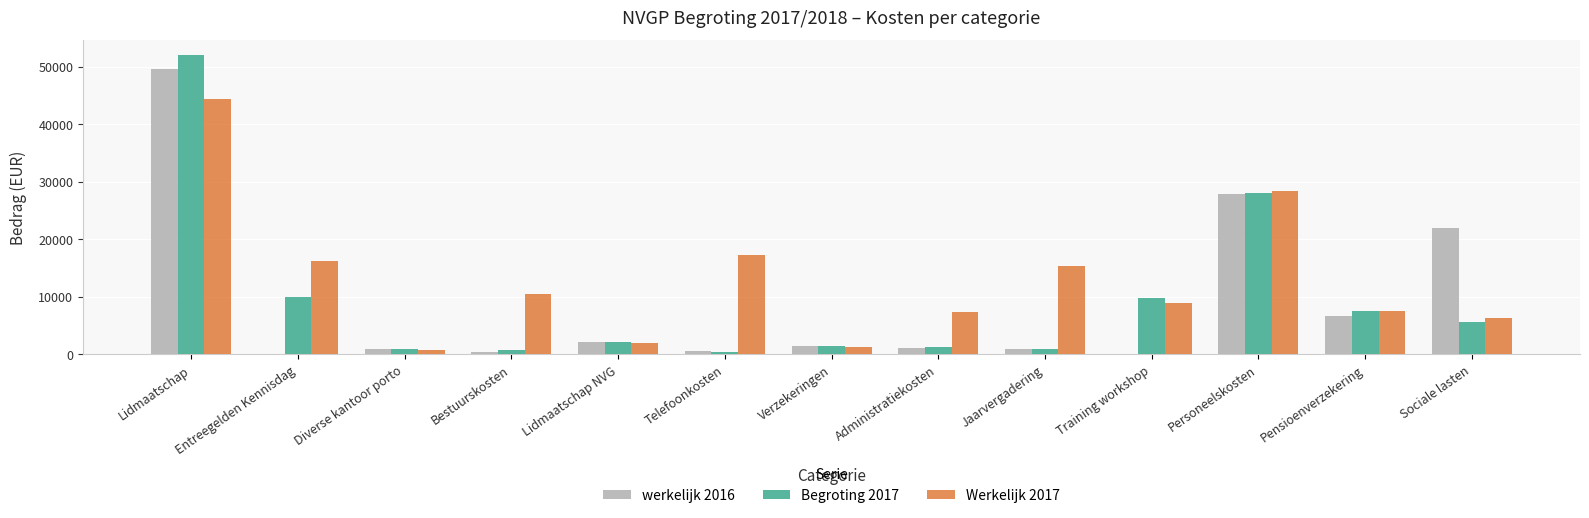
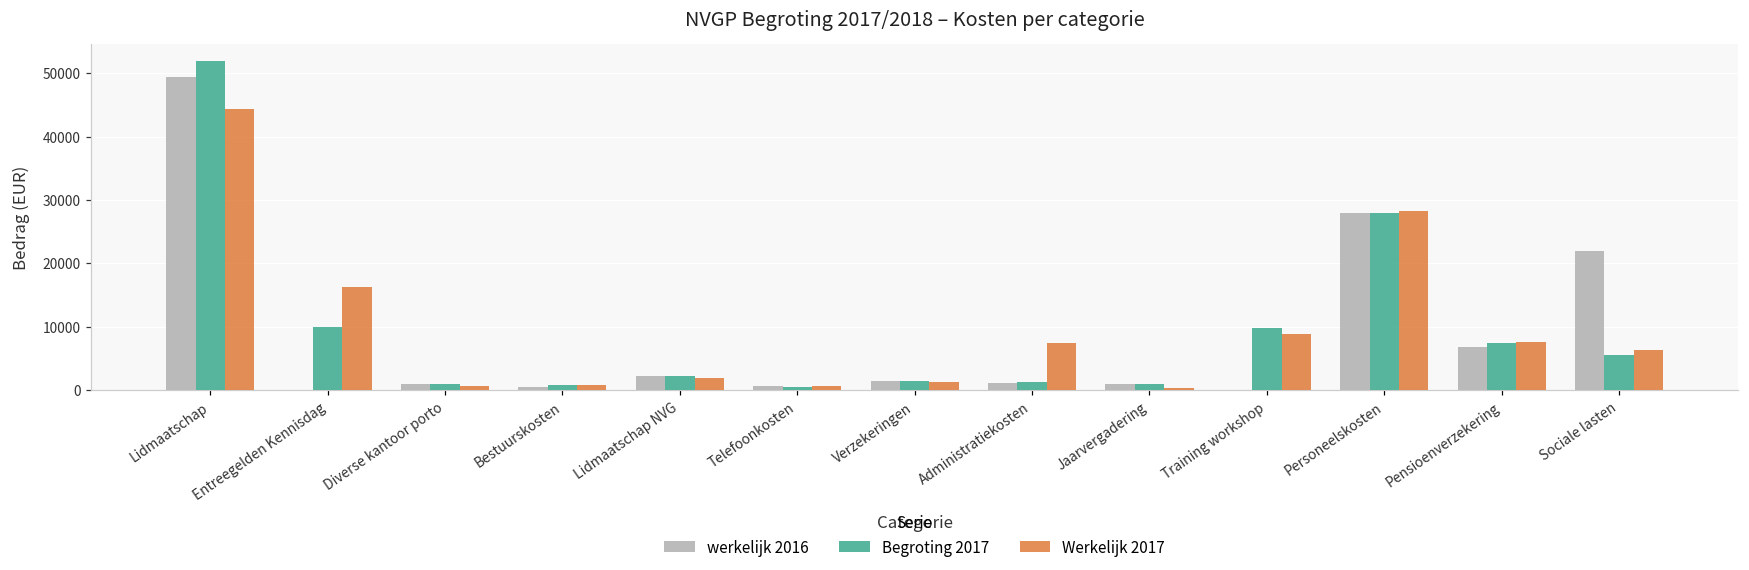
Werkelijk 2017, Bestuurskosten: 10000 -> 1000
Werkelijk 2017, Telefoonkosten: 17000 -> 1000
Werkelijk 2017, Jaarvergadering: 15000 -> 0
